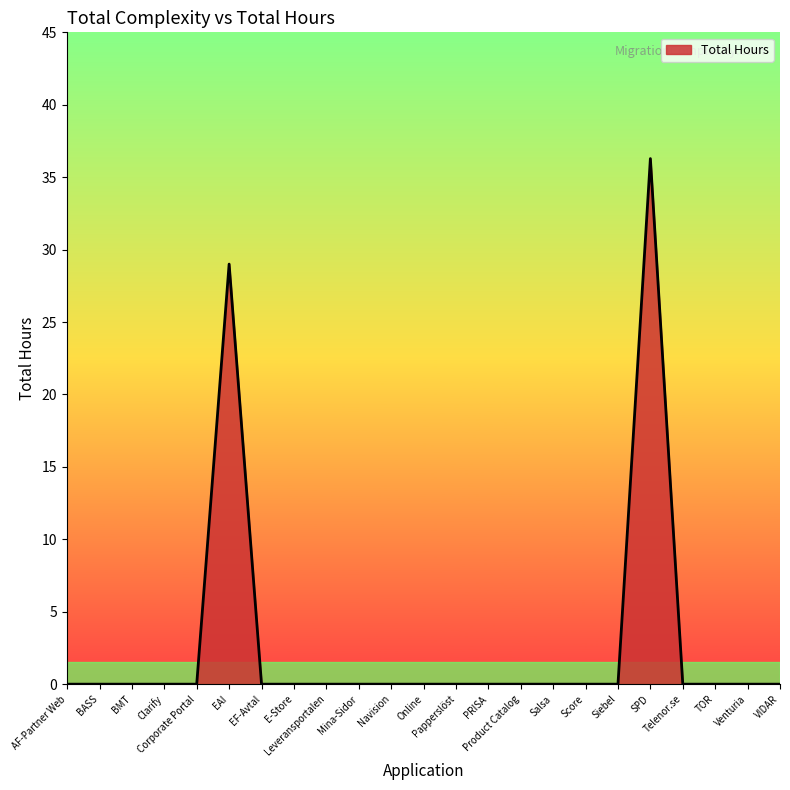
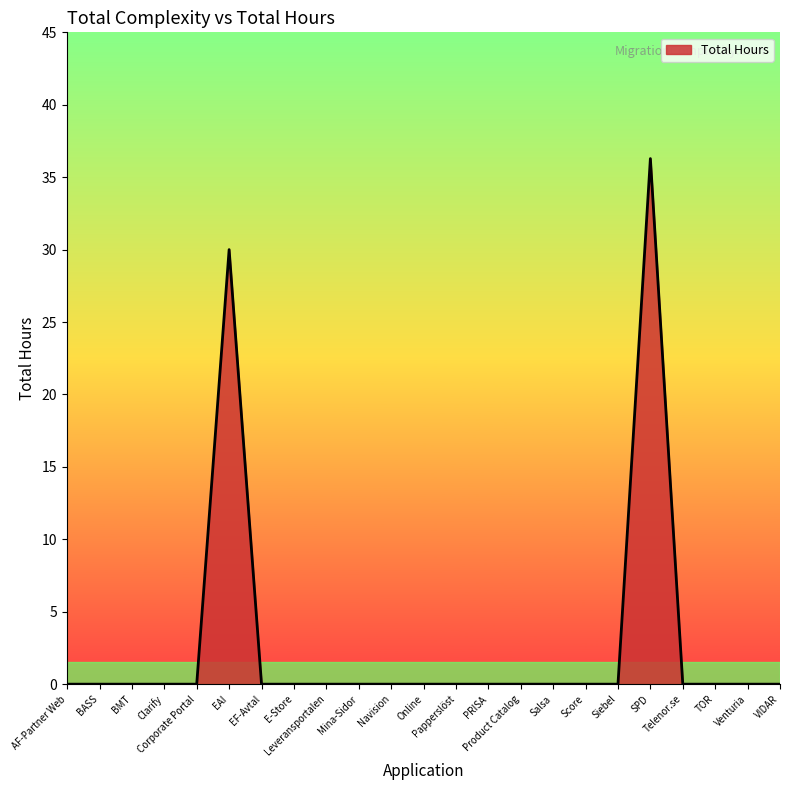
EAI: 29 -> 30
